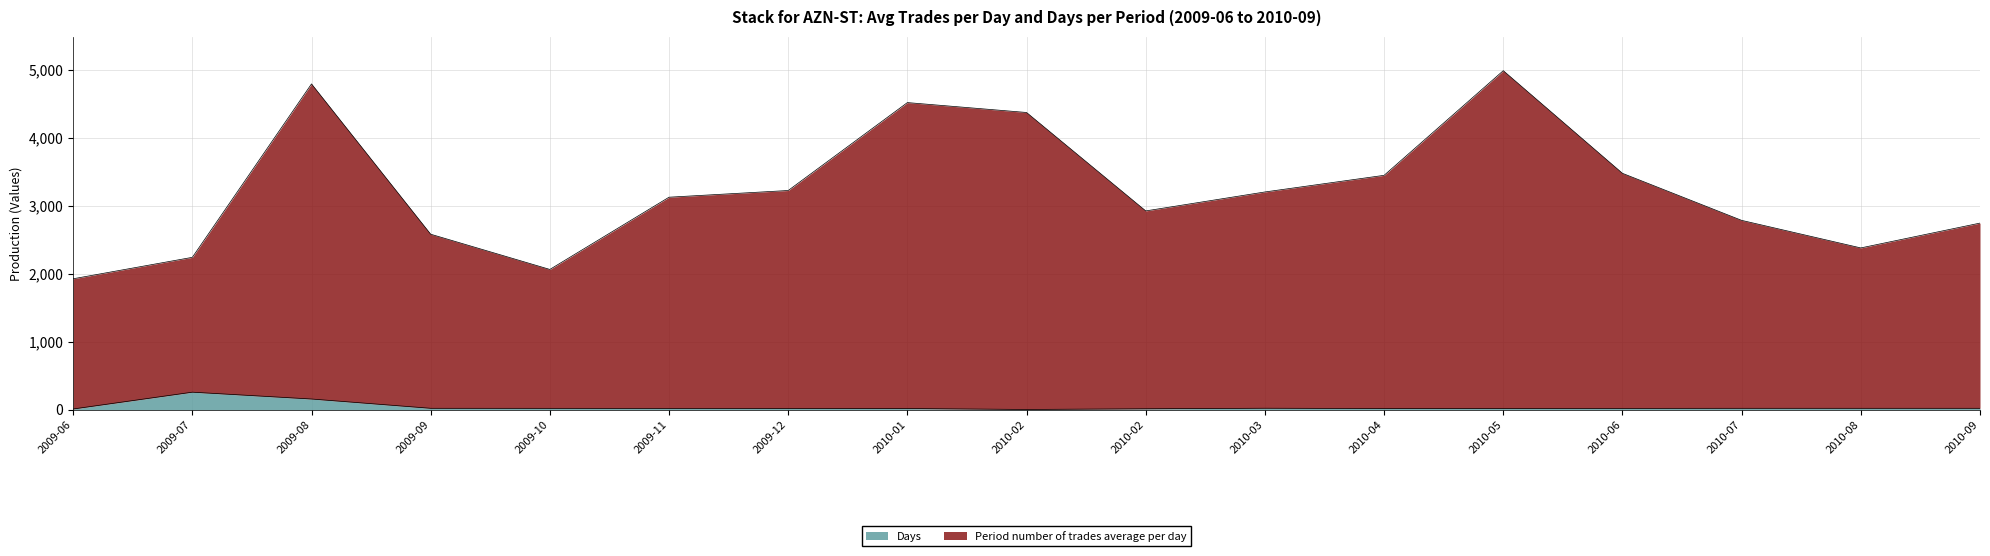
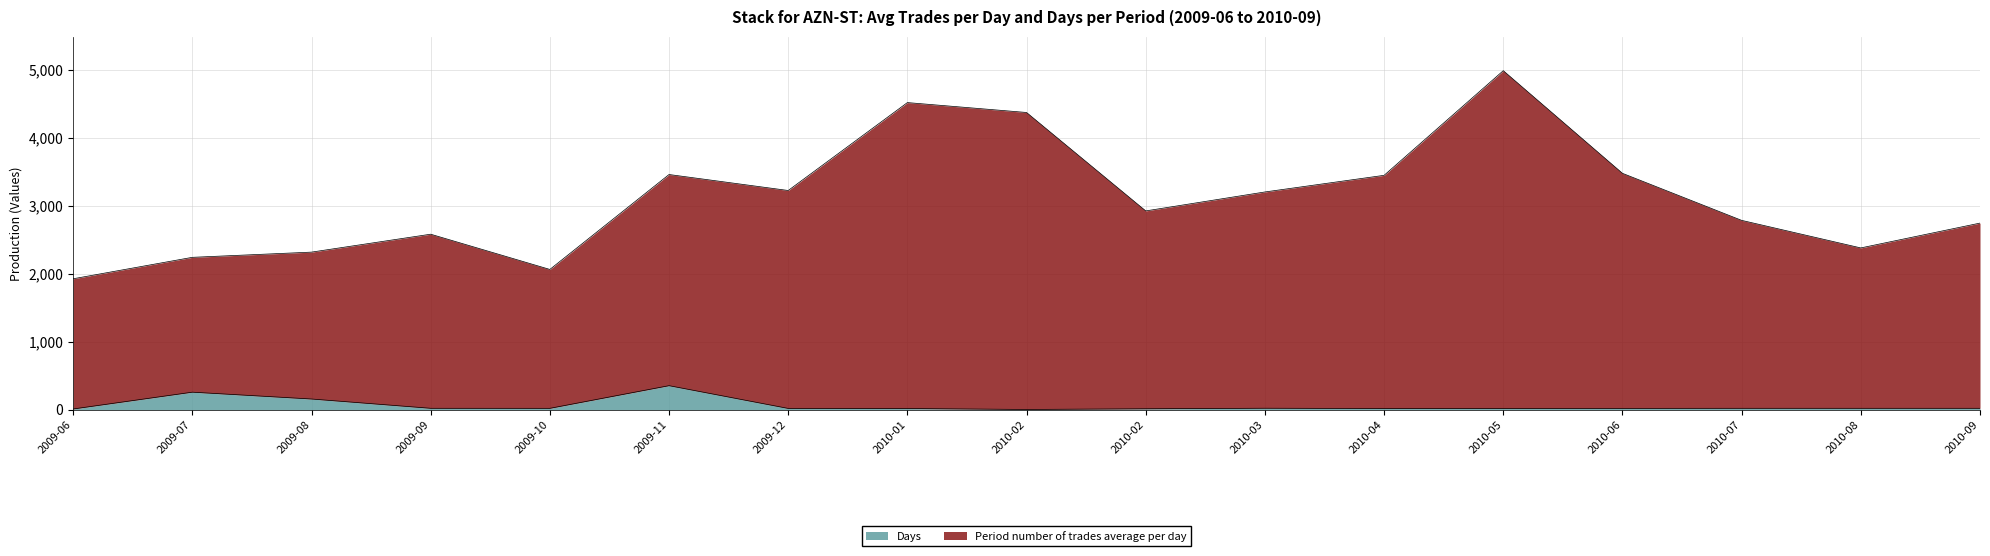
Period number of trades average per day, 2009-08: 4,600 -> 2,200
Days, 2009-11: 0 -> 400
